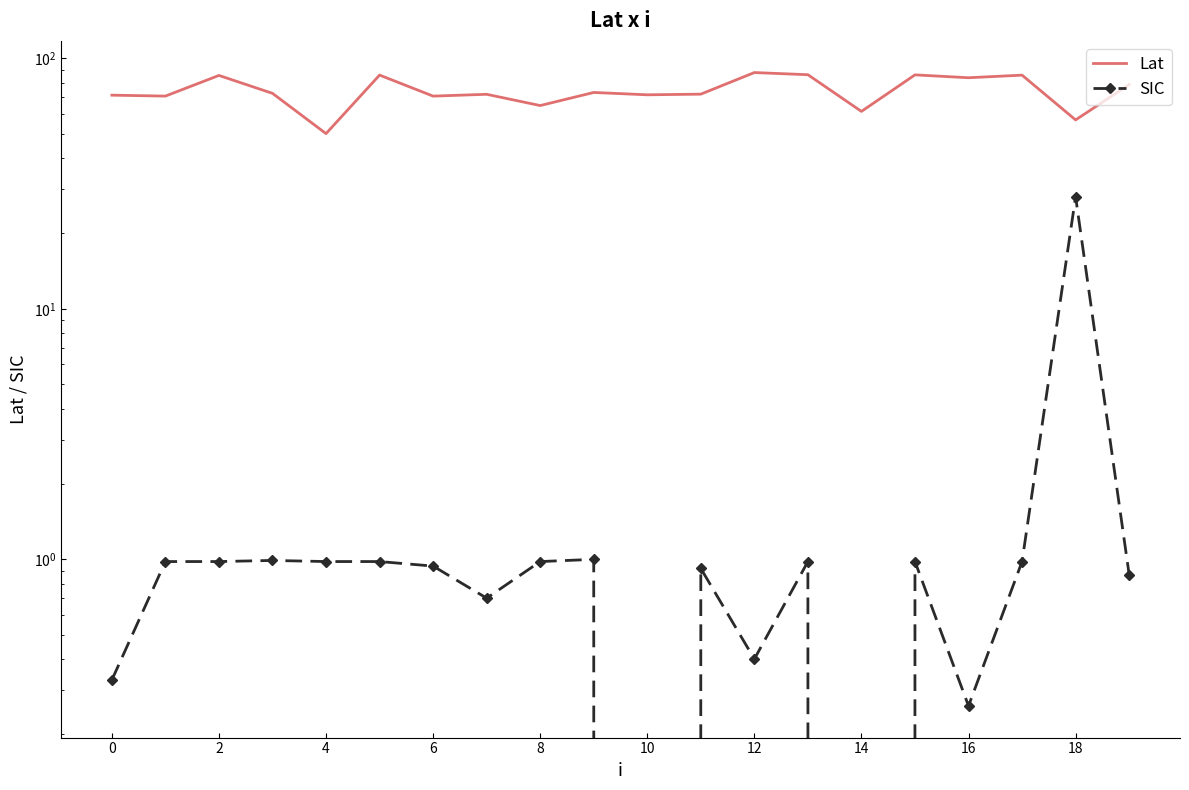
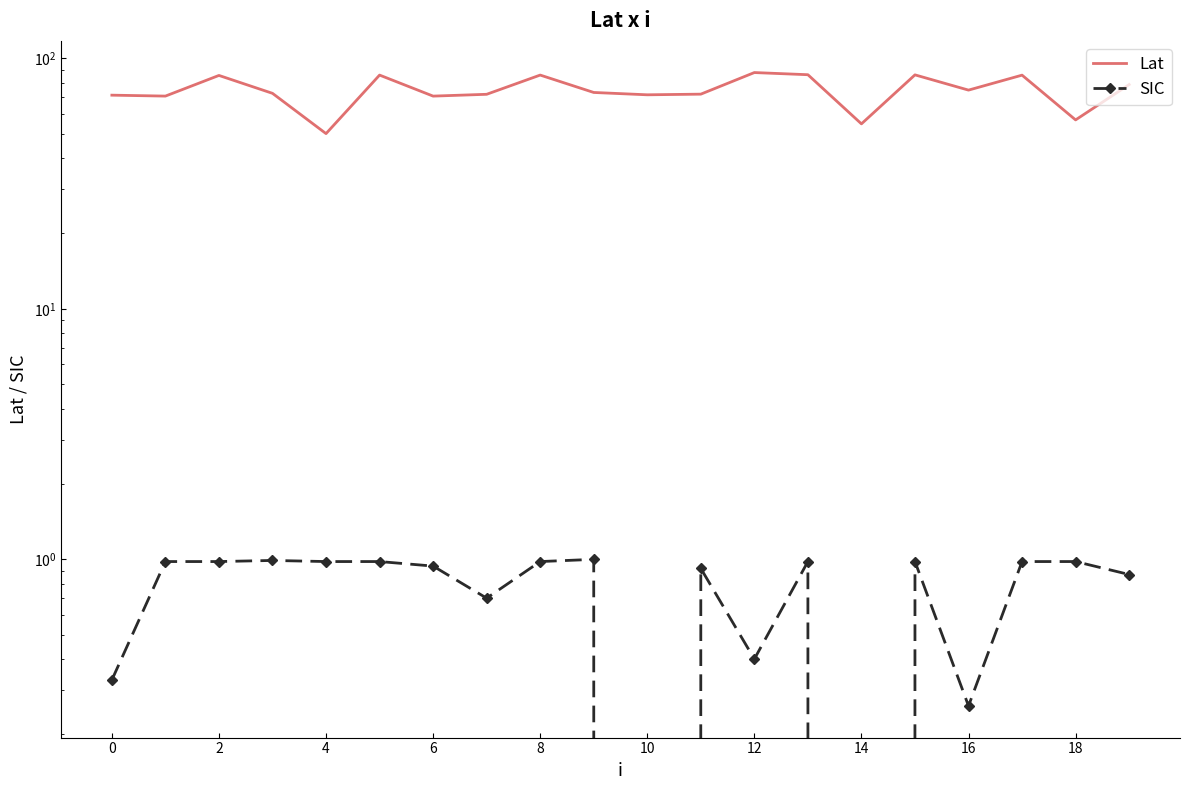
Lat, 8: 65 -> 86
Lat, 14: 61 -> 55
Lat, 16: 84 -> 75
SIC, 18: 28 -> 0.98
